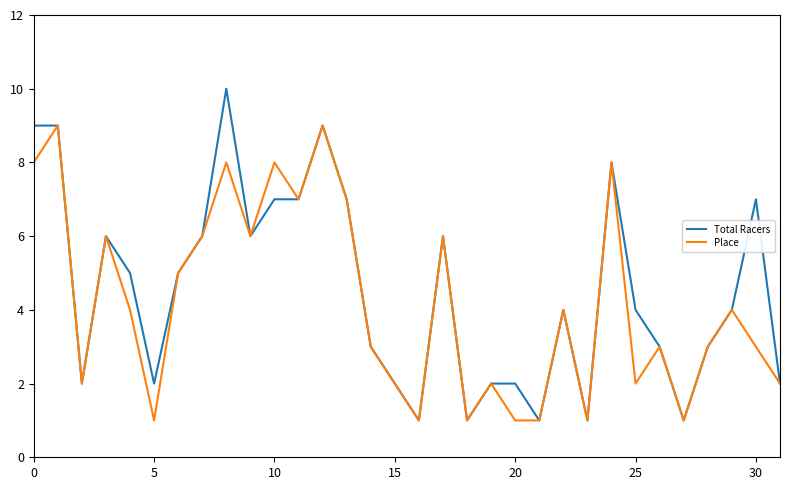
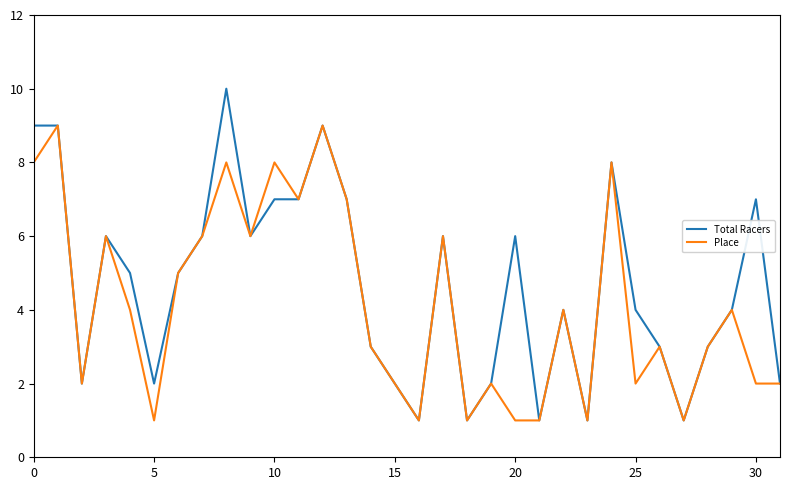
Total Racers, 20: 2 -> 6
Place, 30: 3 -> 2
